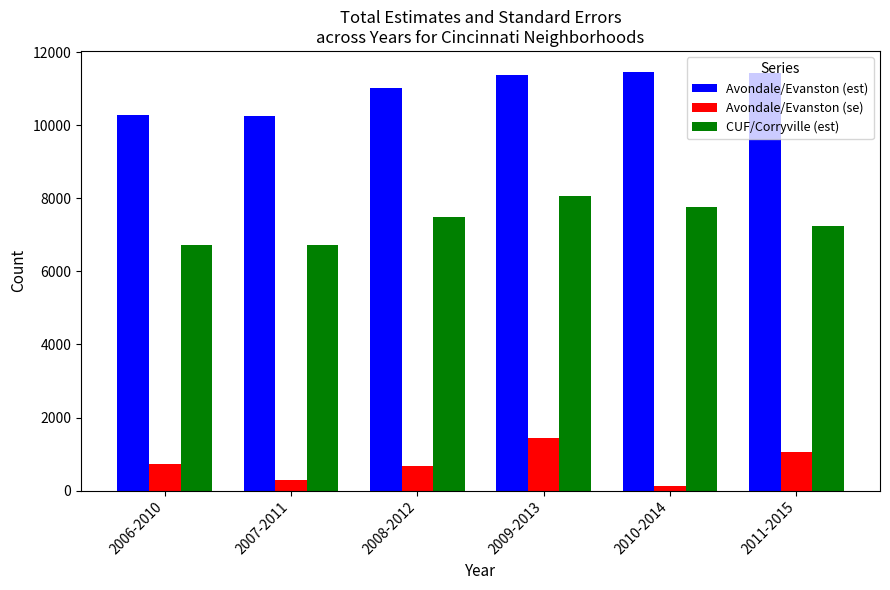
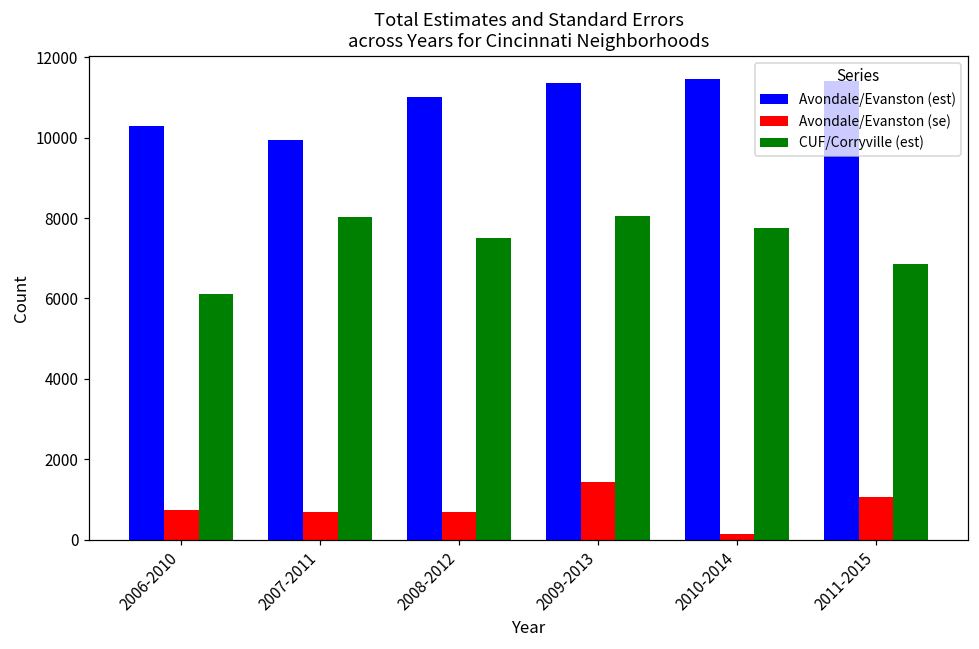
CUF/Corryville (est), 2006-2010: 6700 -> 6100
Avondale/Evanston (est), 2007-2011: 10300 -> 9900
Avondale/Evanston (se), 2007-2011: 300 -> 700
CUF/Corryville (est), 2007-2011: 6700 -> 8000
CUF/Corryville (est), 2011-2015: 7200 -> 6900
